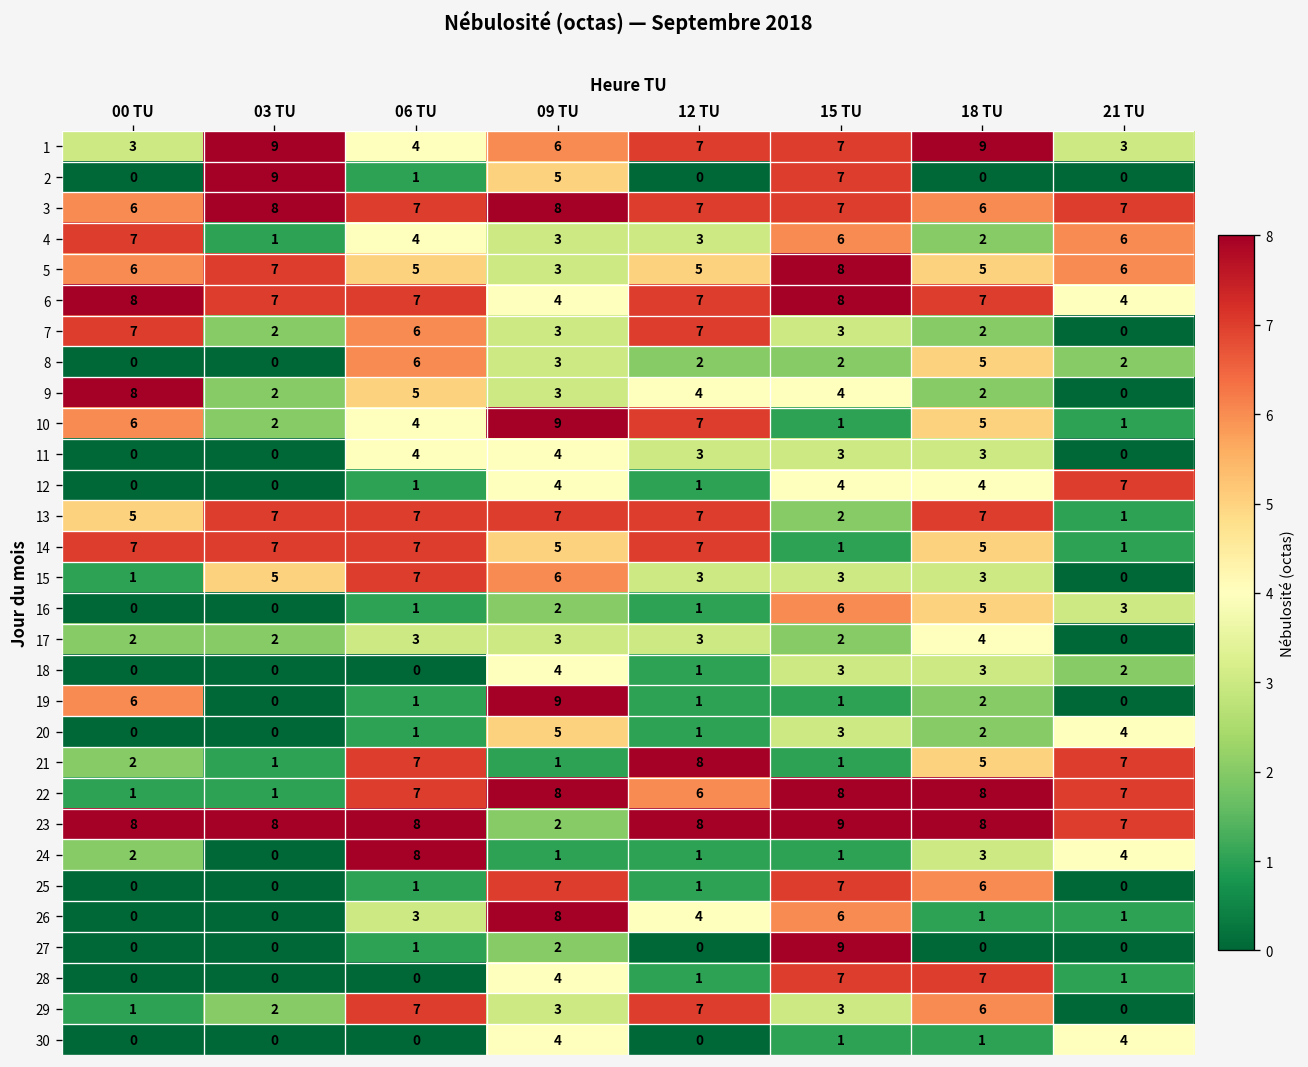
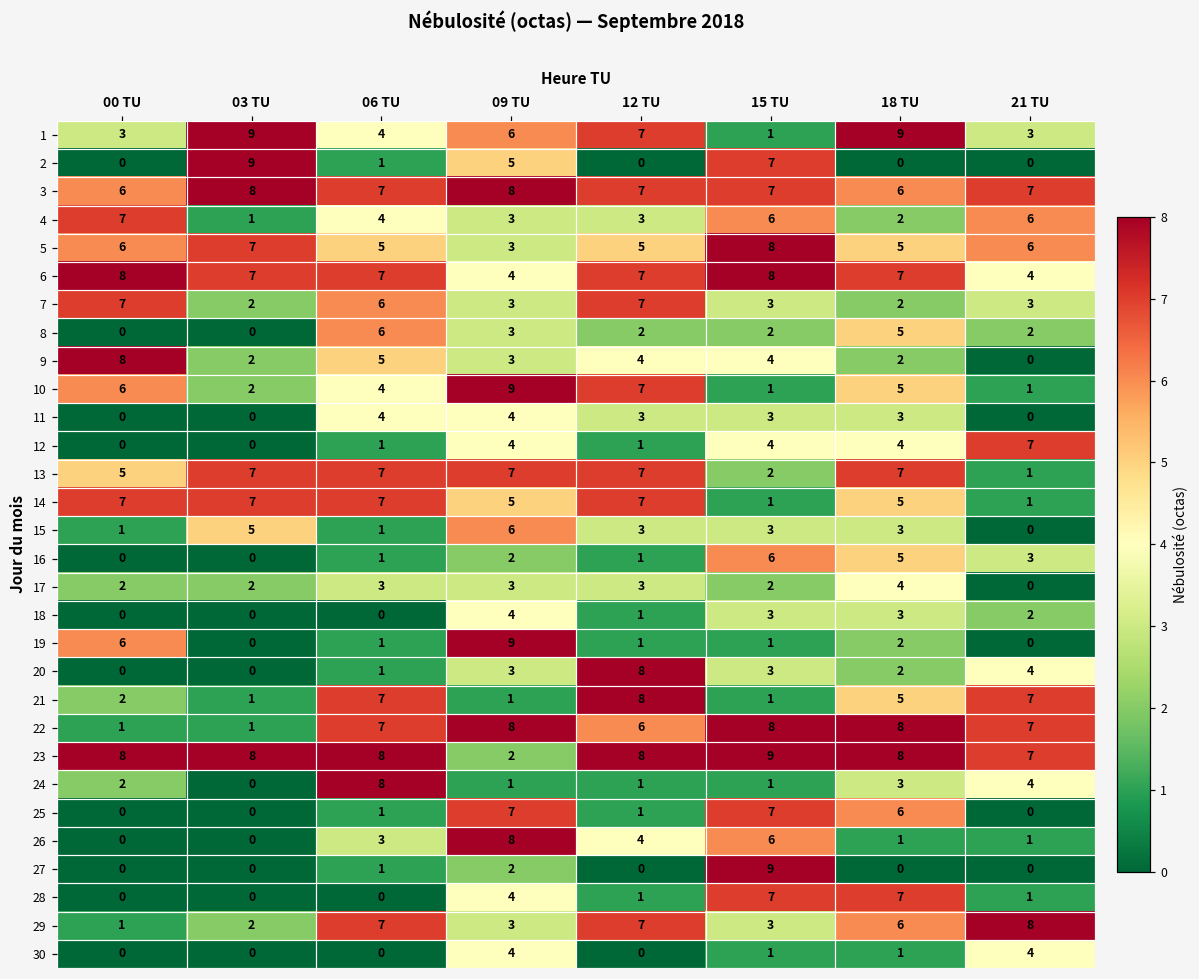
1, 15 TU: 7 -> 1
7, 21 TU: 0 -> 3
15, 06 TU: 7 -> 1
20, 09 TU: 5 -> 3
20, 12 TU: 1 -> 8
29, 21 TU: 0 -> 8
